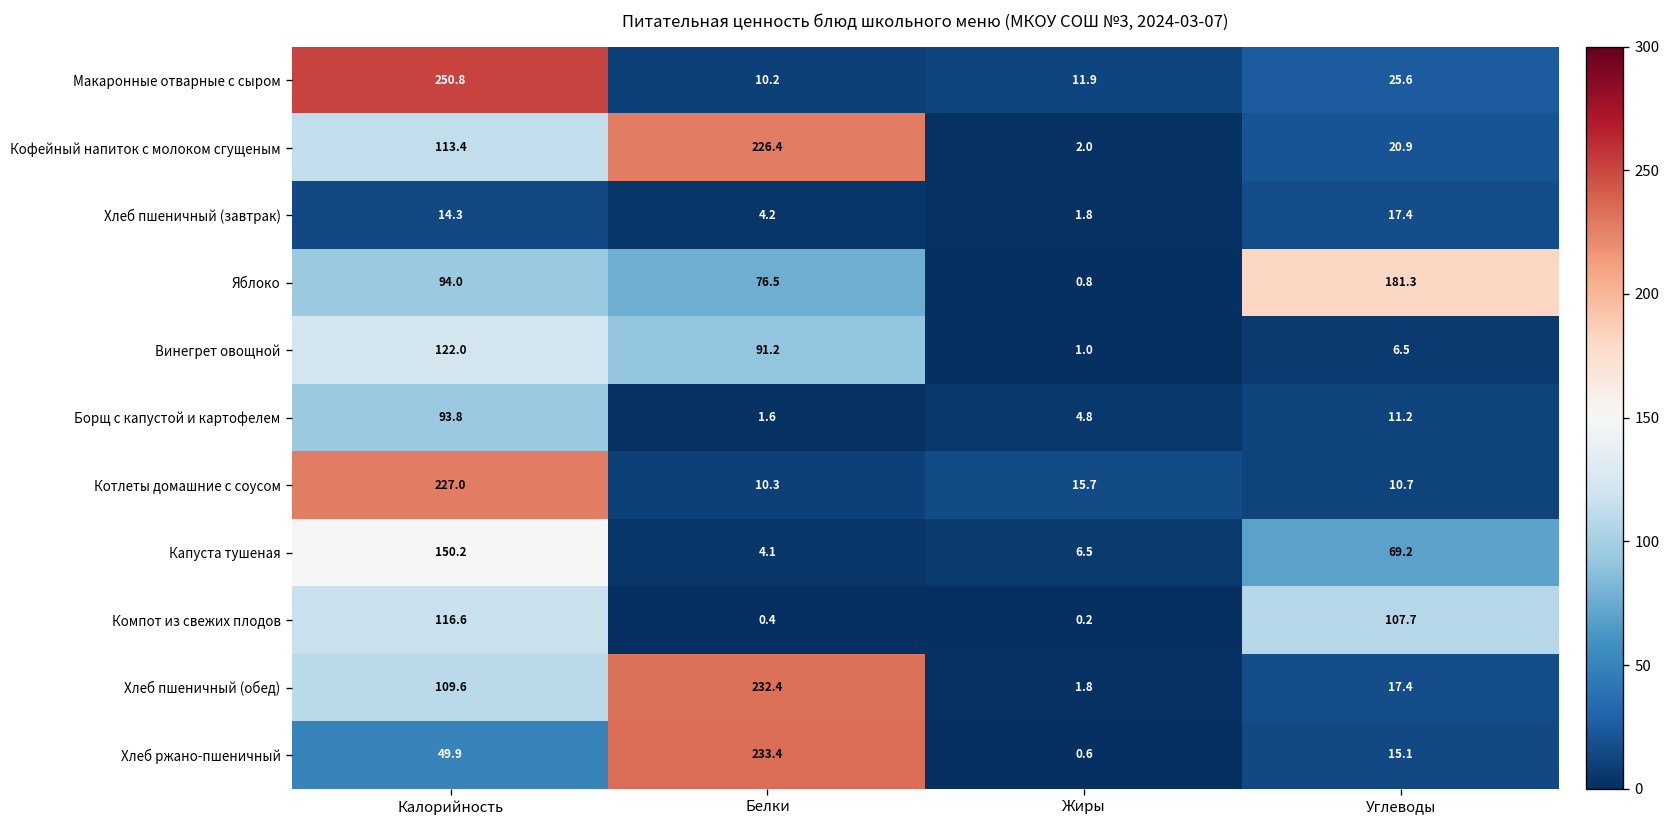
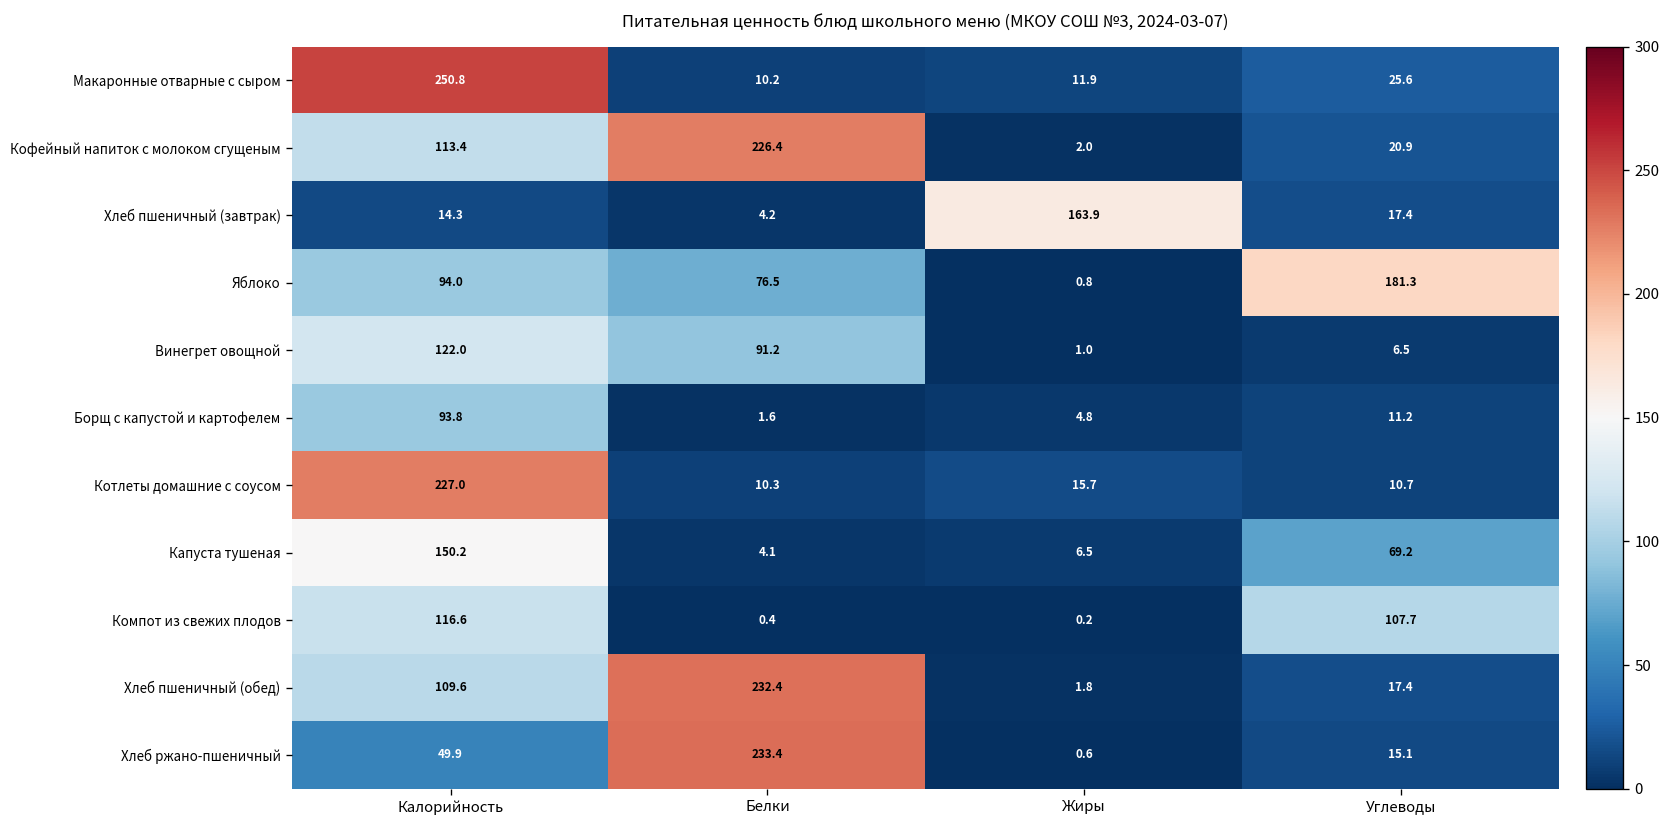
Хлеб пшеничный (завтрак), Жиры: 1.8 -> 163.9
